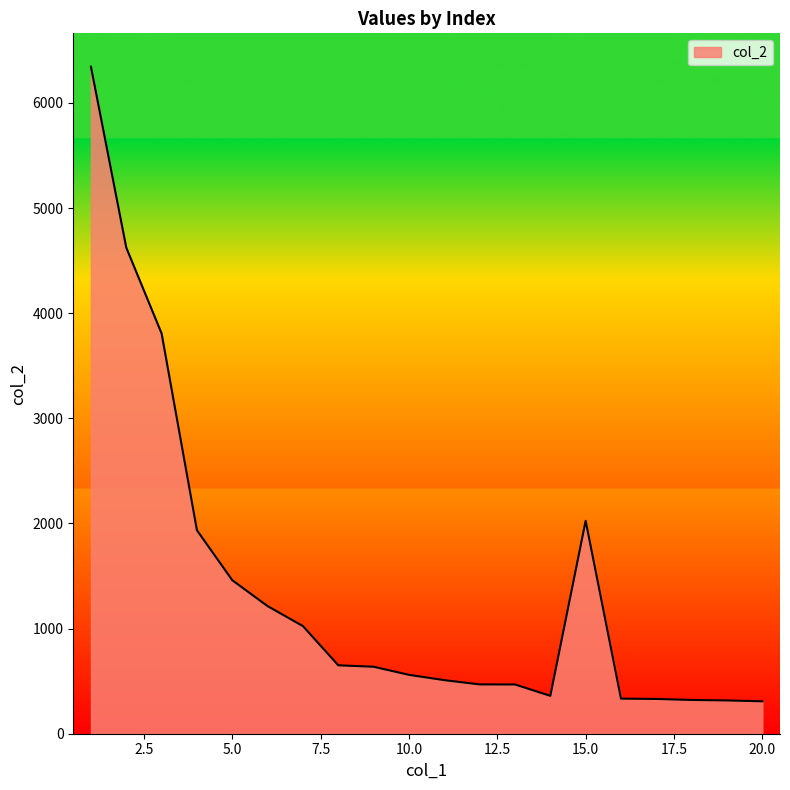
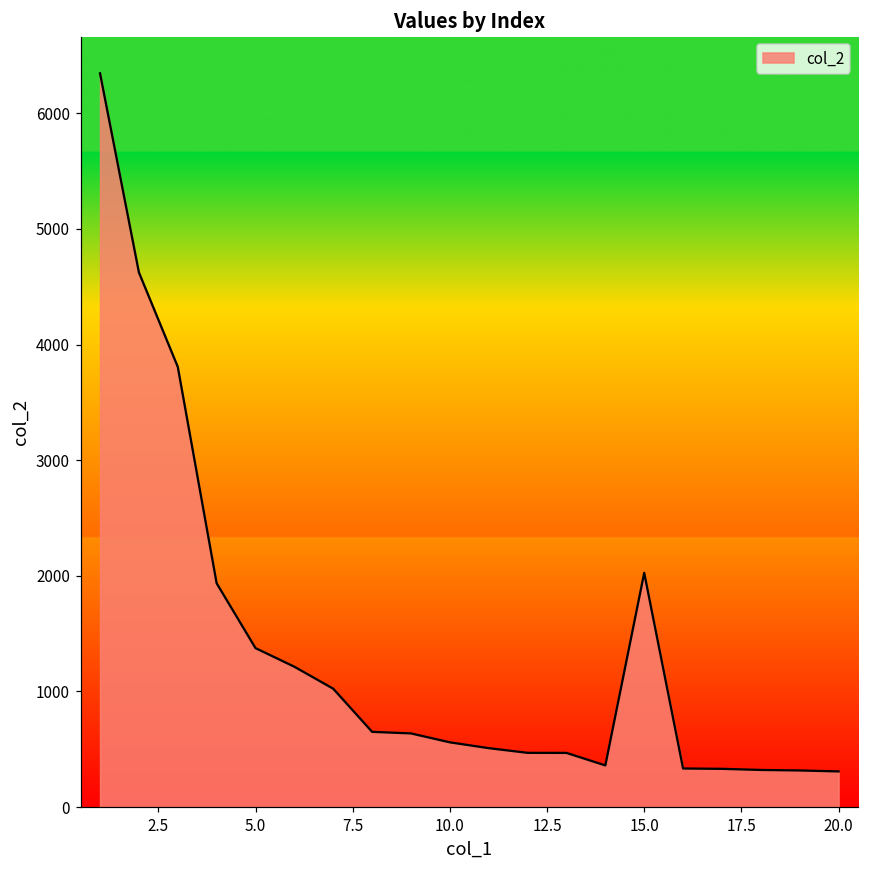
5.0: 1460 -> 1370
